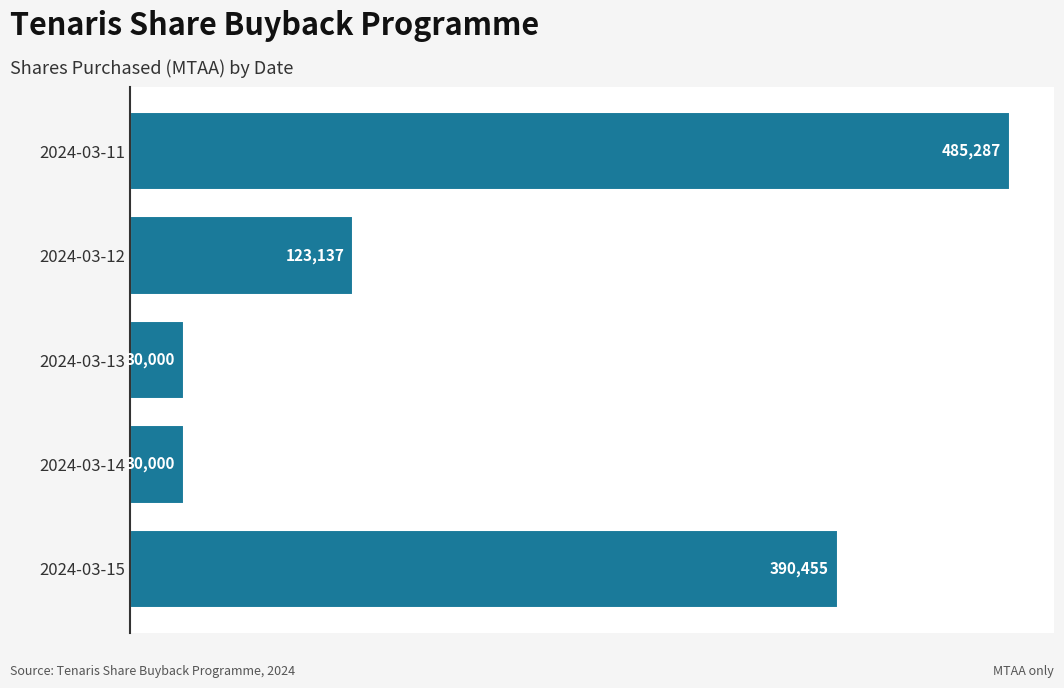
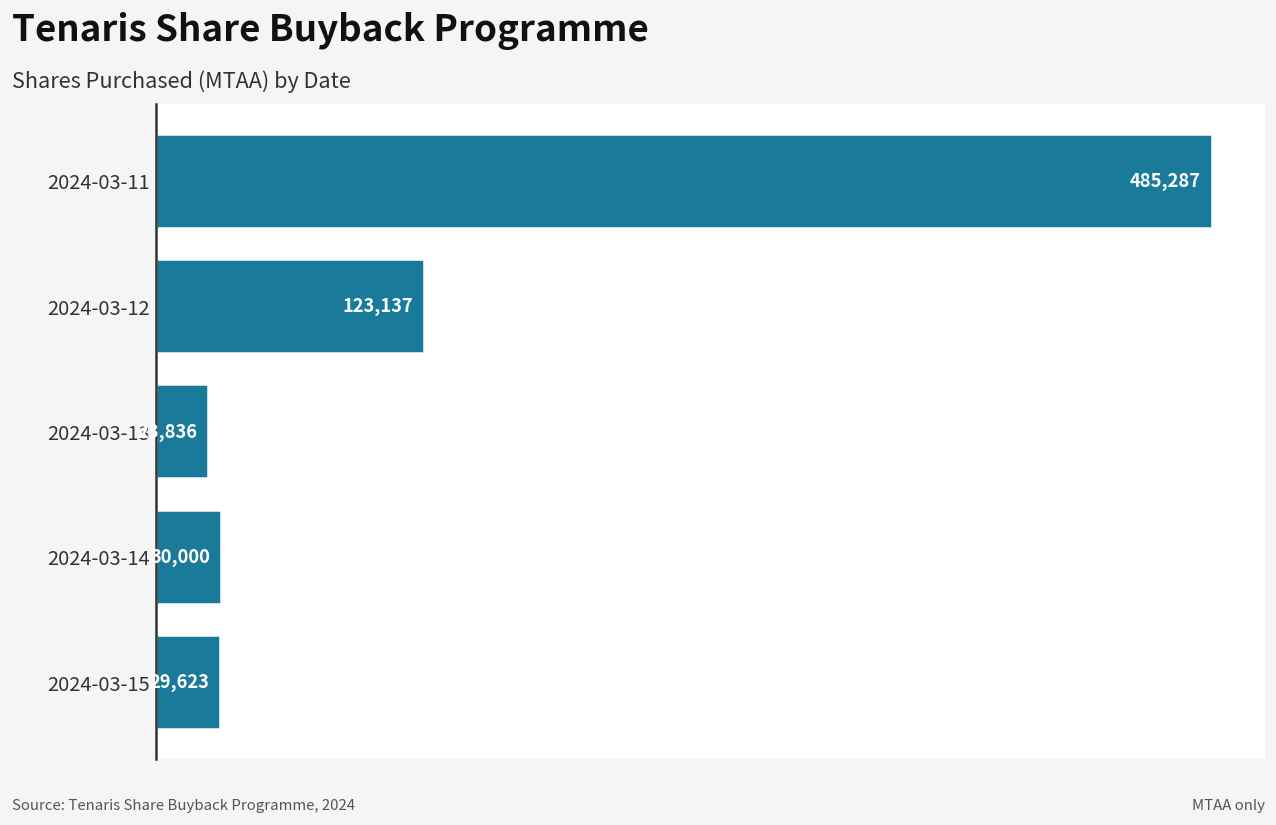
2024-03-13: 30,000 -> 23,836
2024-03-15: 390,455 -> 29,623
